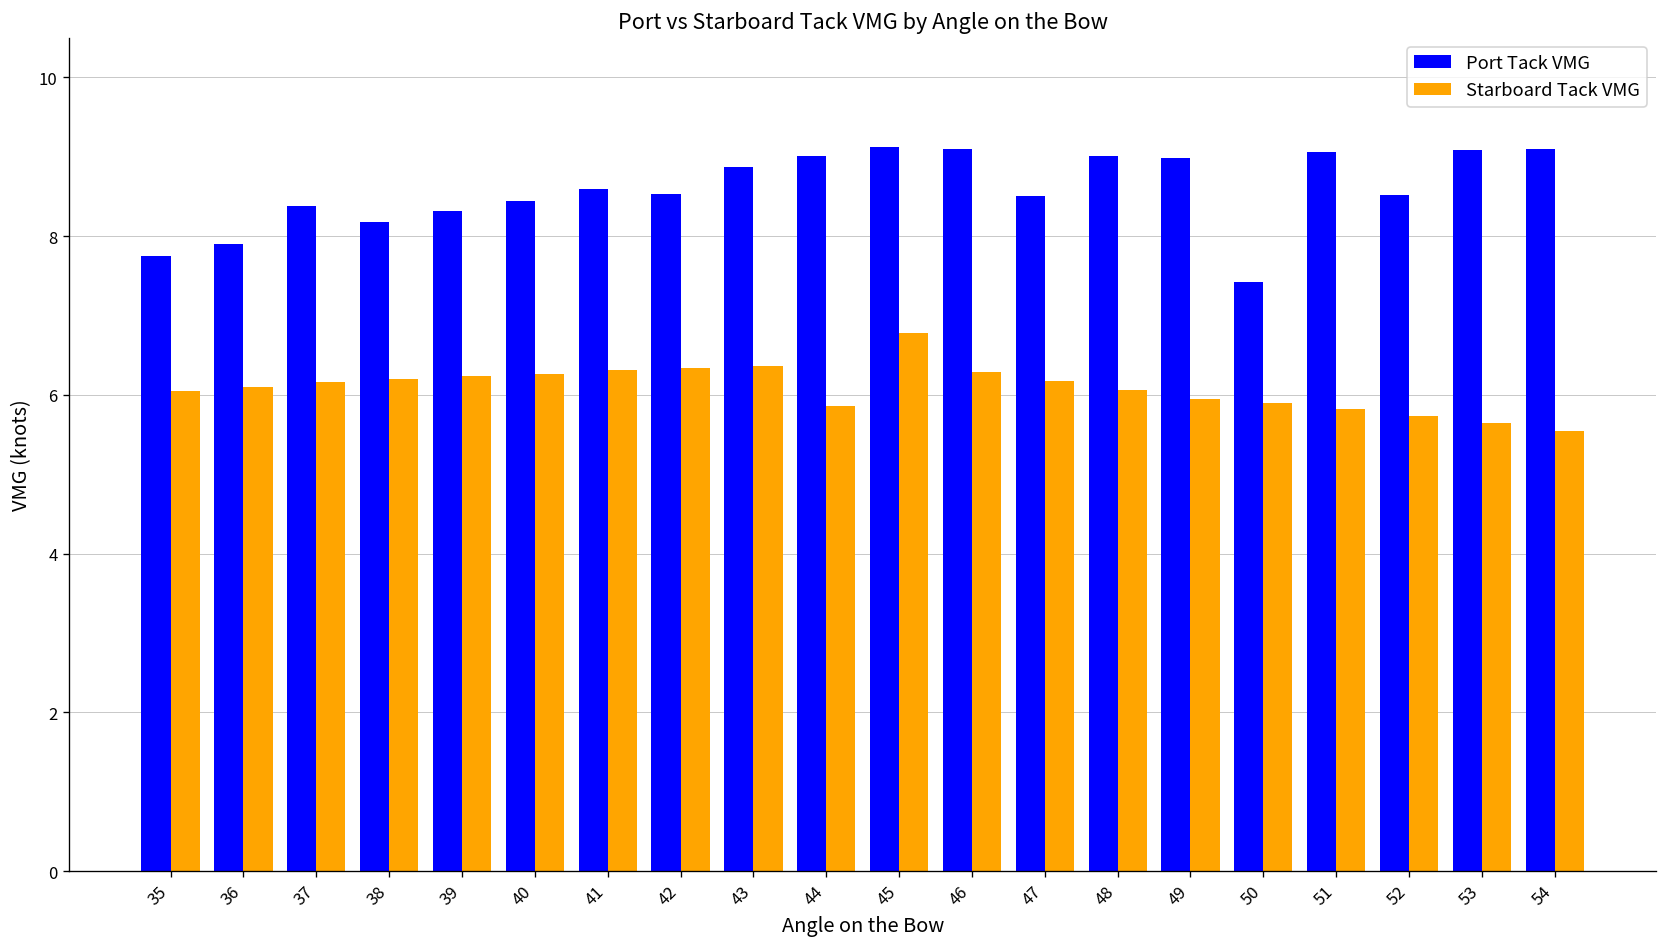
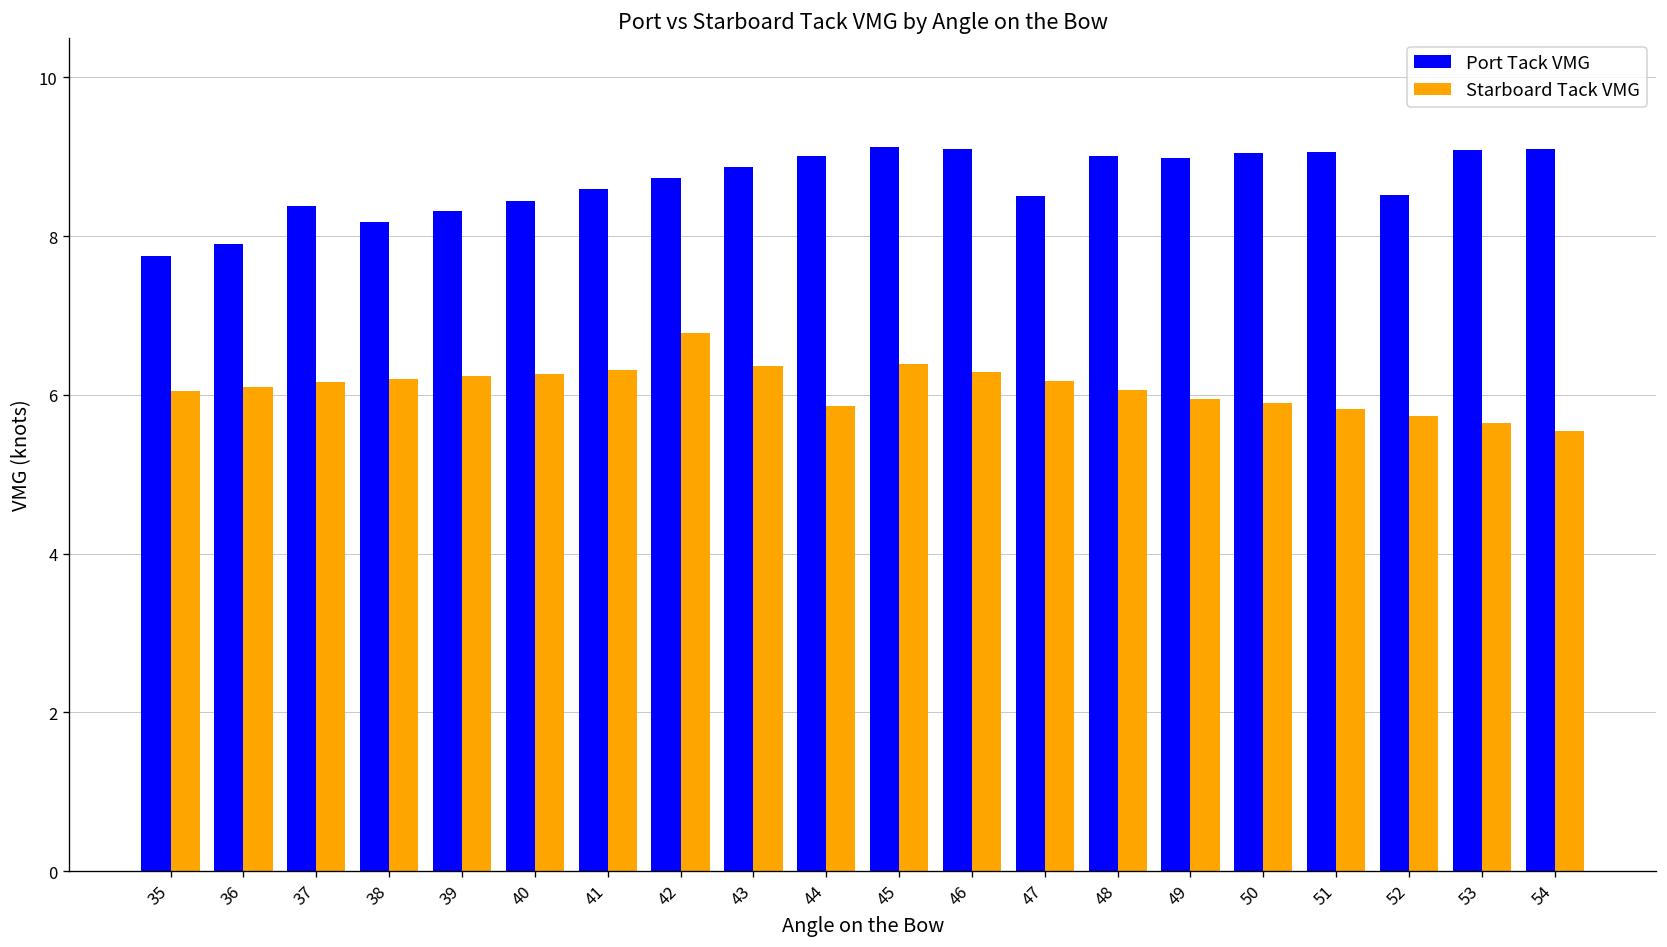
Port Tack VMG, 42: 8.5 -> 8.7
Starboard Tack VMG, 42: 6.3 -> 6.8
Starboard Tack VMG, 45: 6.8 -> 6.4
Port Tack VMG, 50: 7.4 -> 9.0
